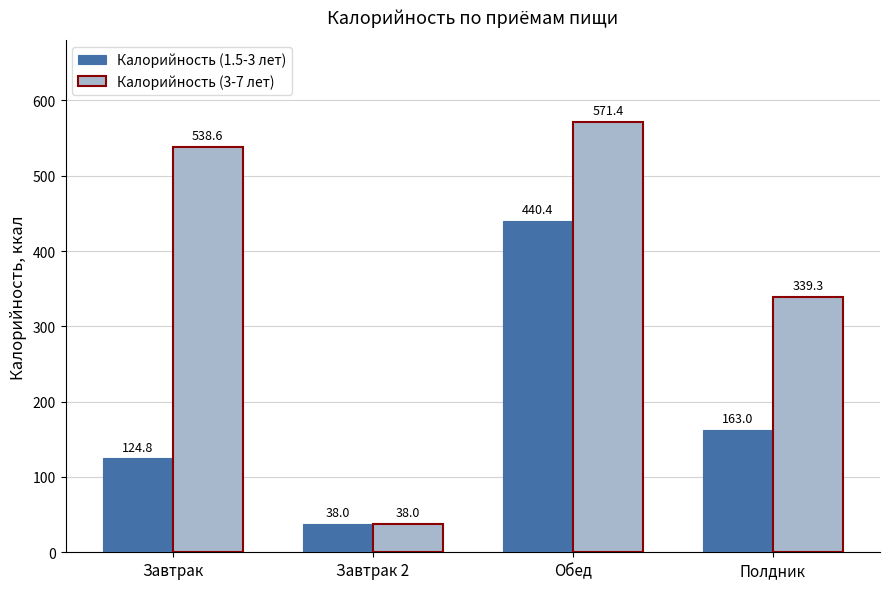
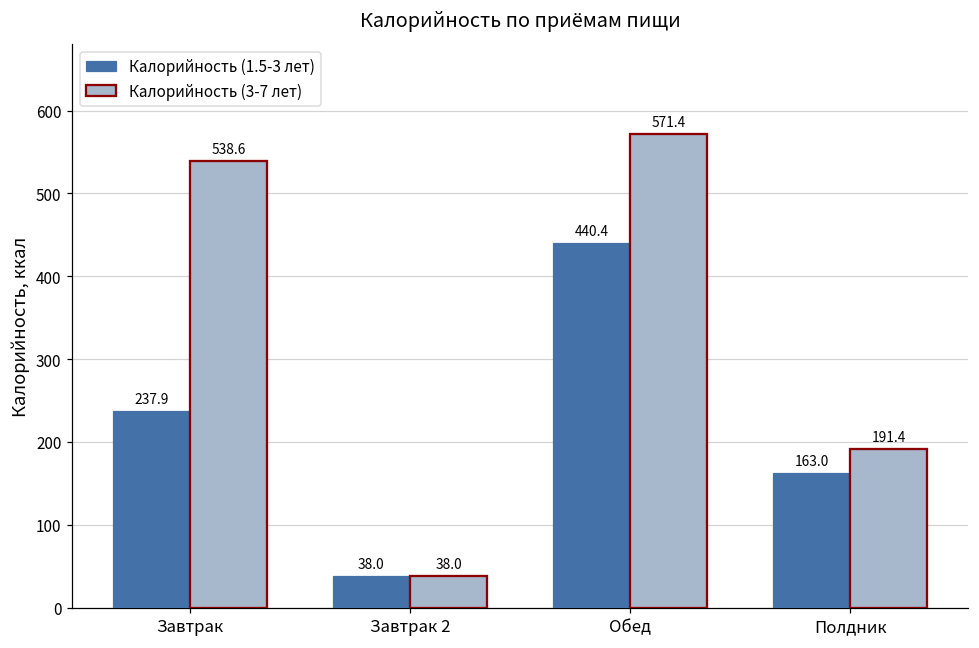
Калорийность (1.5-3 лет), Завтрак: 124.8 -> 237.9
Калорийность (3-7 лет), Полдник: 339.3 -> 191.4
